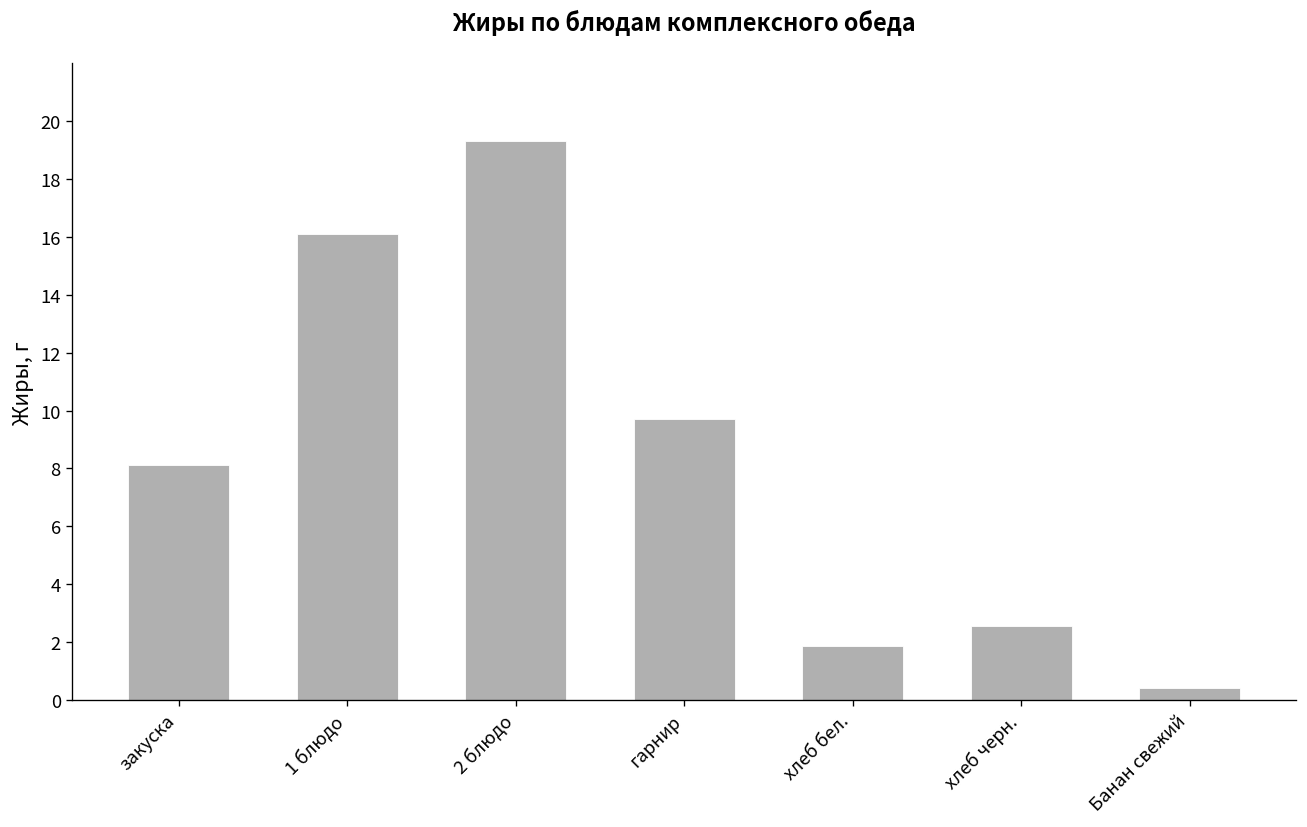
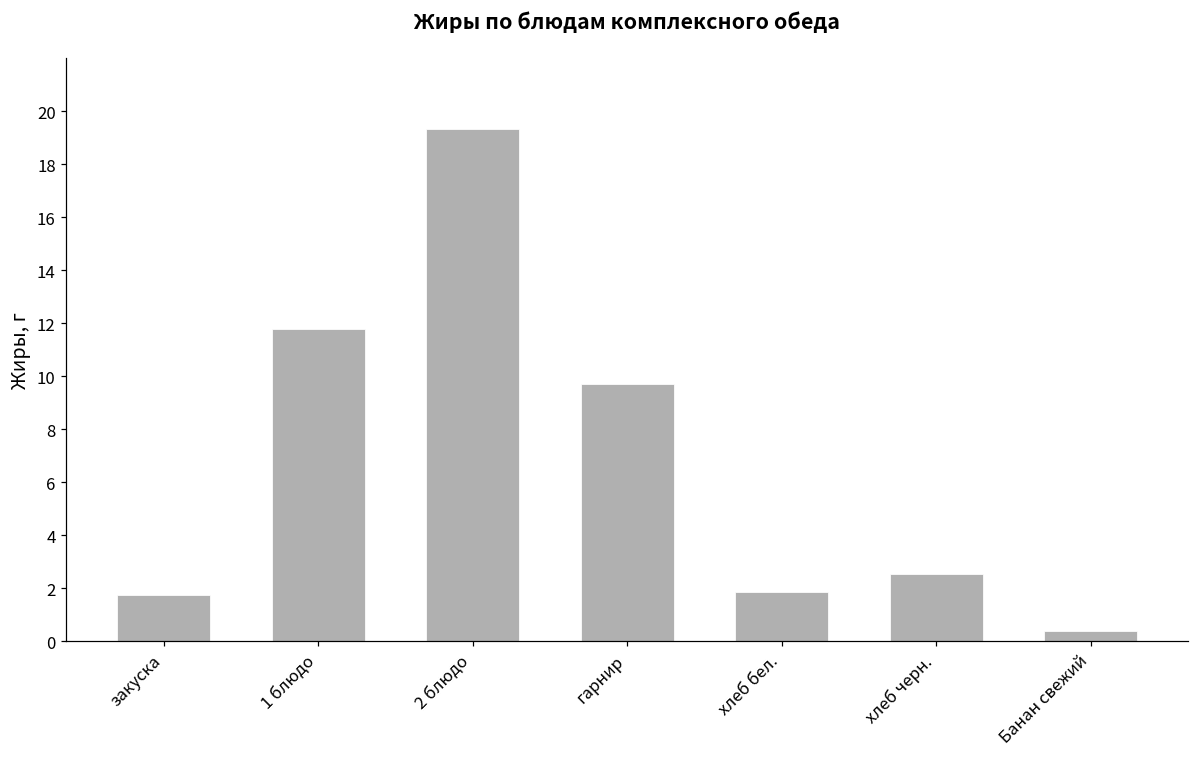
закуска: 8.1 -> 1.7
1 блюдо: 16.1 -> 11.8
